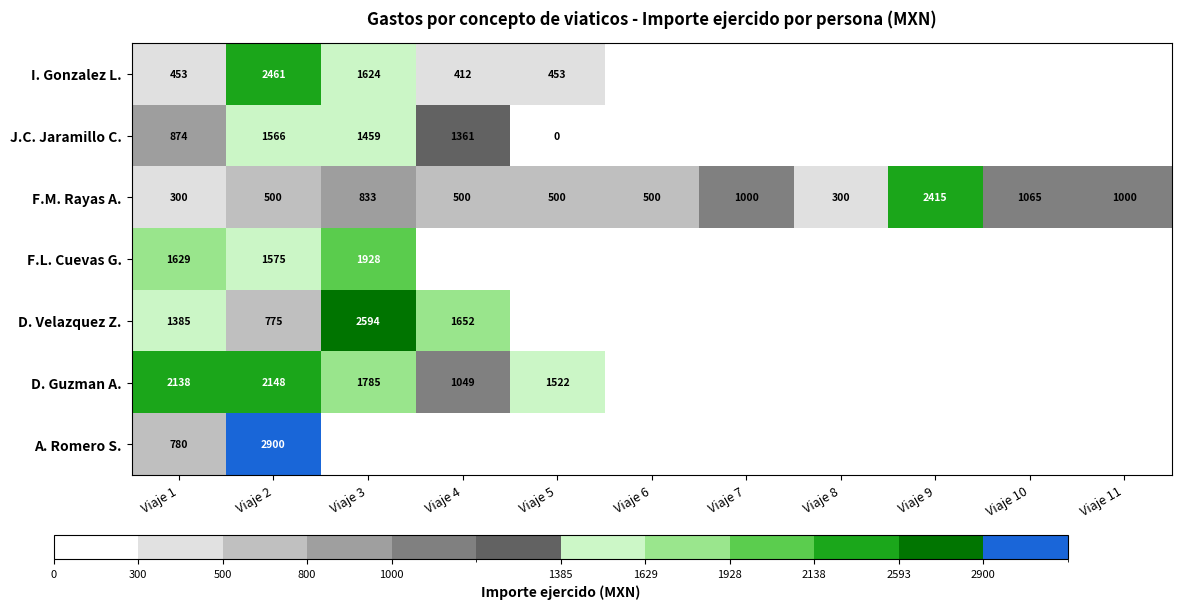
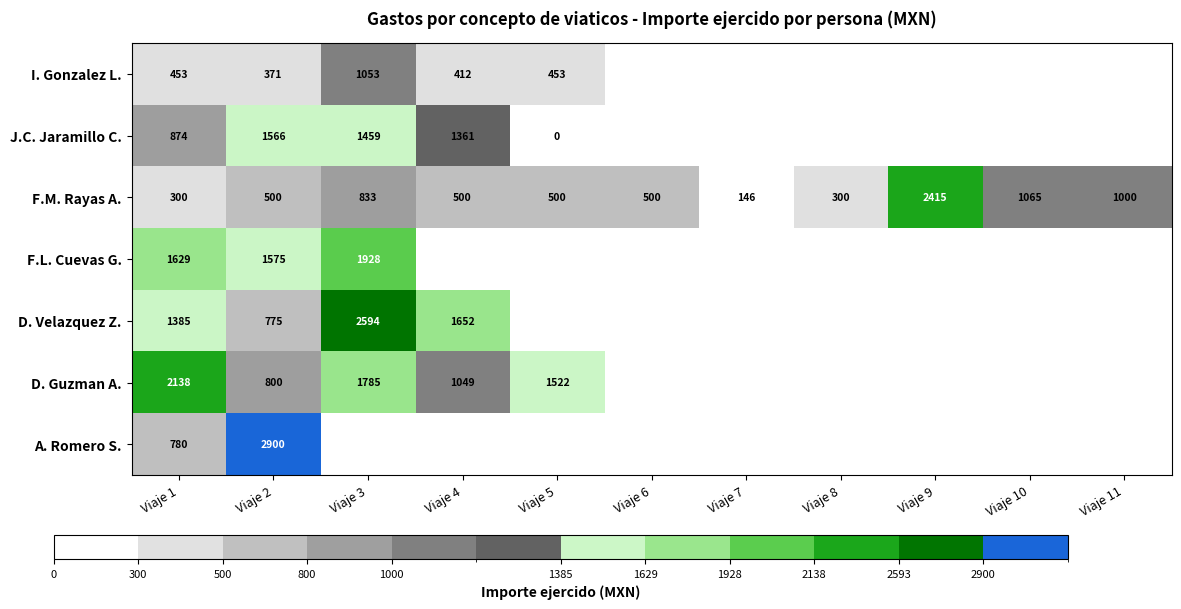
Gastos por concepto de viaticos - Importe ejercido por persona (MXN), I. Gonzalez L., Viaje 2: 2461 -> 371
Gastos por concepto de viaticos - Importe ejercido por persona (MXN), I. Gonzalez L., Viaje 3: 1624 -> 1053
Gastos por concepto de viaticos - Importe ejercido por persona (MXN), F.M. Rayas A., Viaje 7: 1000 -> 146
Gastos por concepto de viaticos - Importe ejercido por persona (MXN), D. Guzman A., Viaje 2: 2148 -> 800
